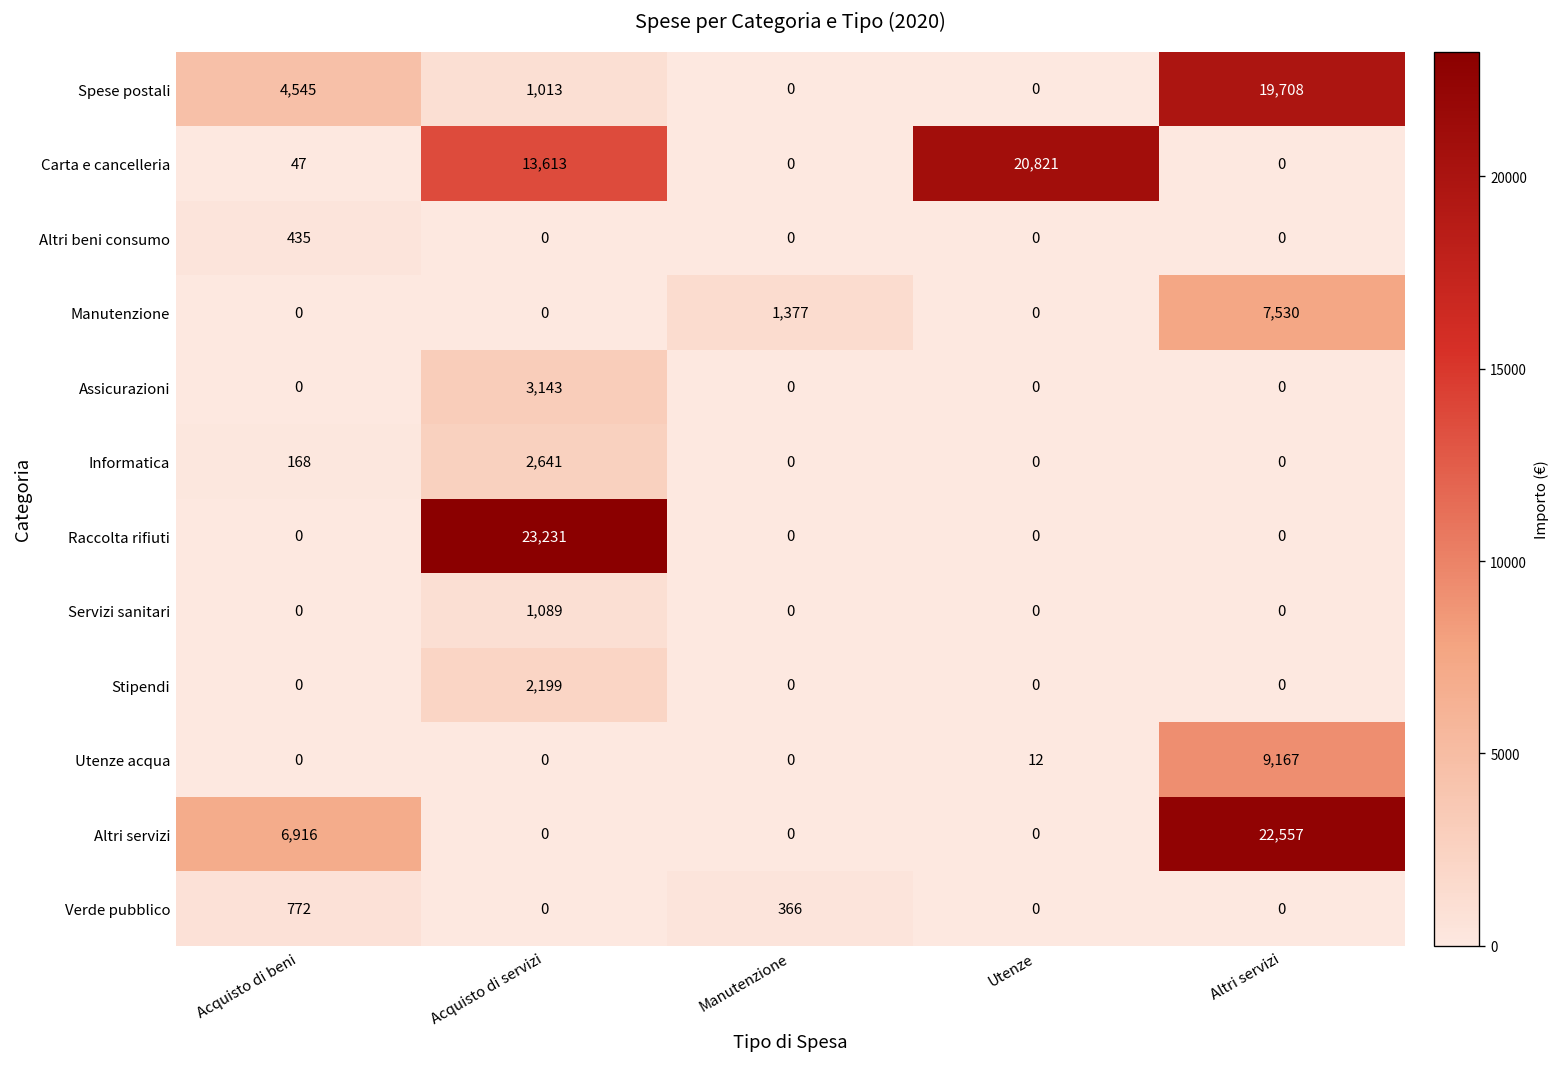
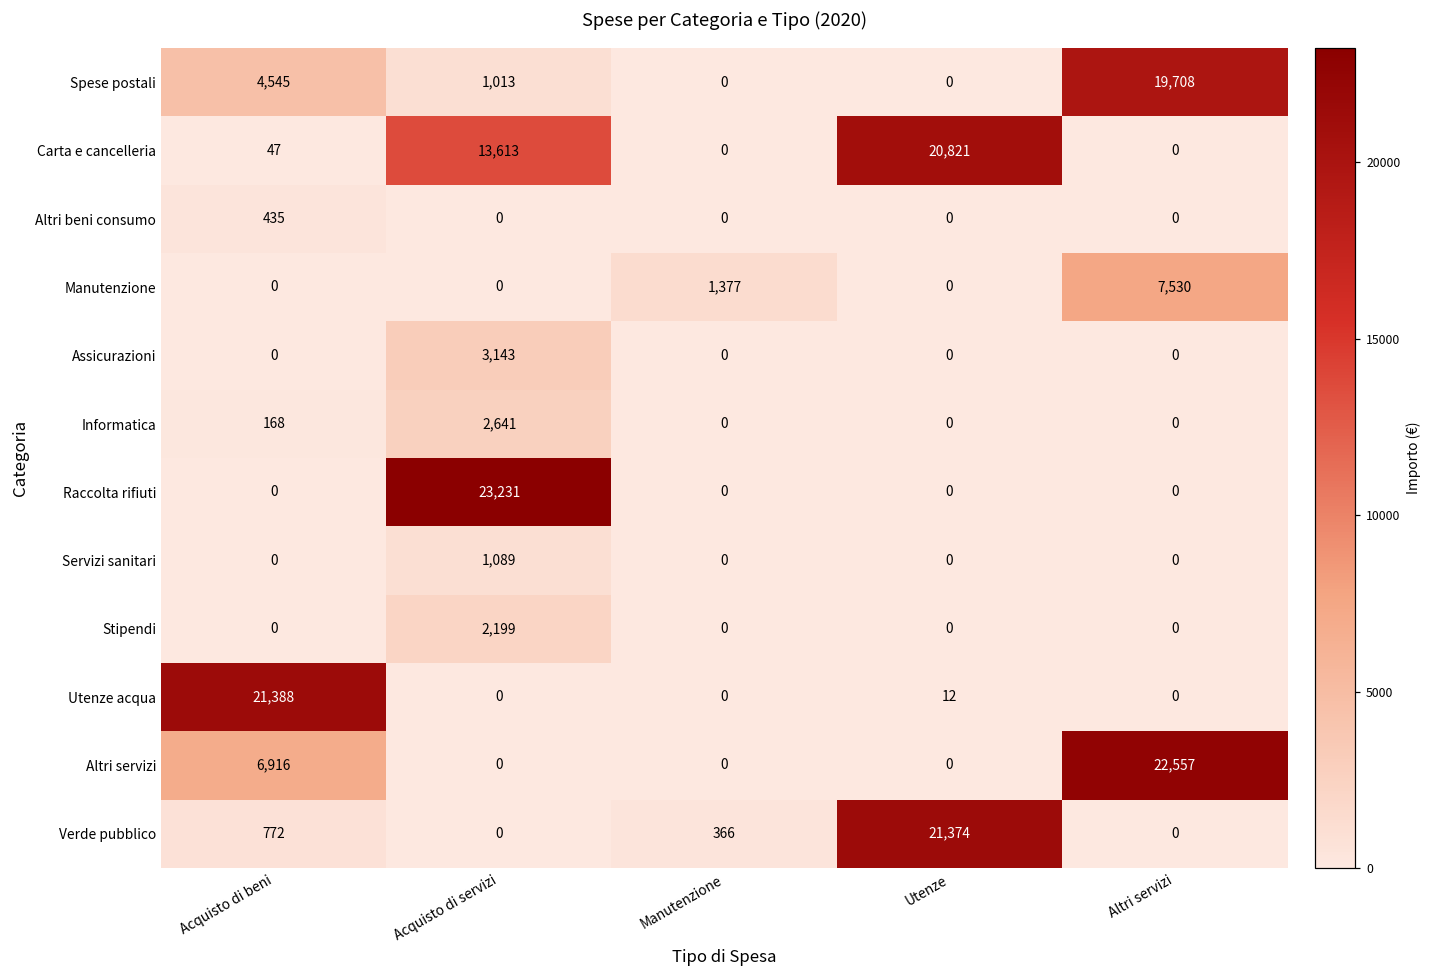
Utenze acqua, Acquisto di beni: 0 -> 21,388
Utenze acqua, Altri servizi: 9,167 -> 0
Verde pubblico, Utenze: 0 -> 21,374
